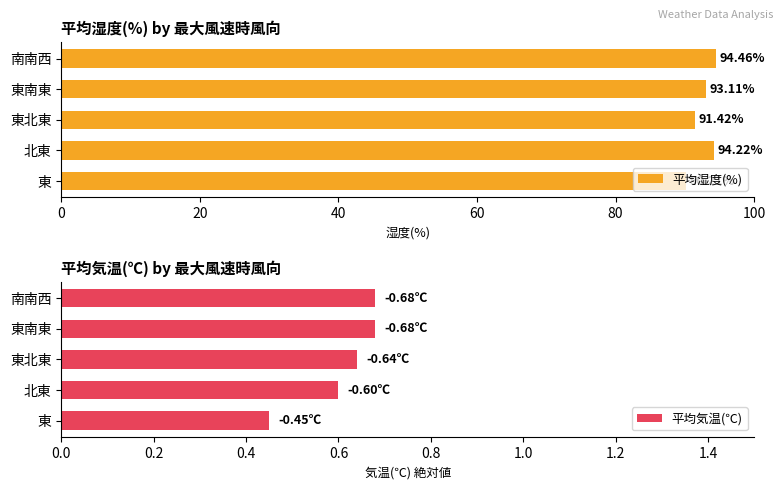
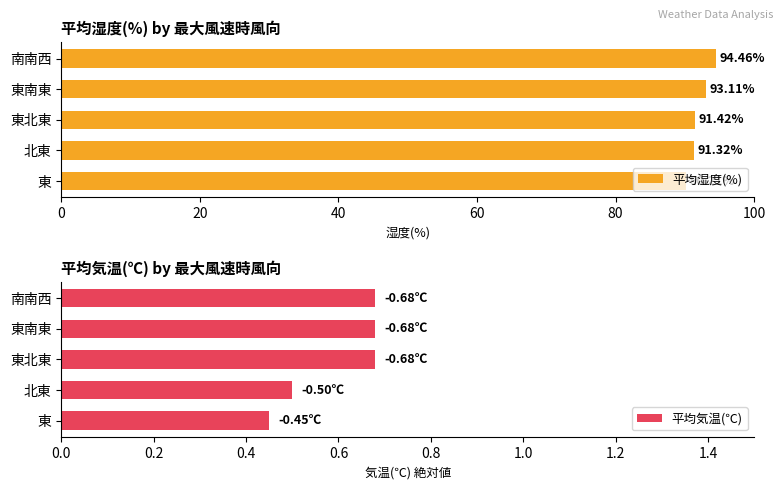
平均湿度(%) by 最大風速時風向, 北東: 94.22% -> 91.32%
平均気温(℃) by 最大風速時風向, 東北東: -0.64℃ -> -0.68℃
平均気温(℃) by 最大風速時風向, 北東: -0.60℃ -> -0.50℃
